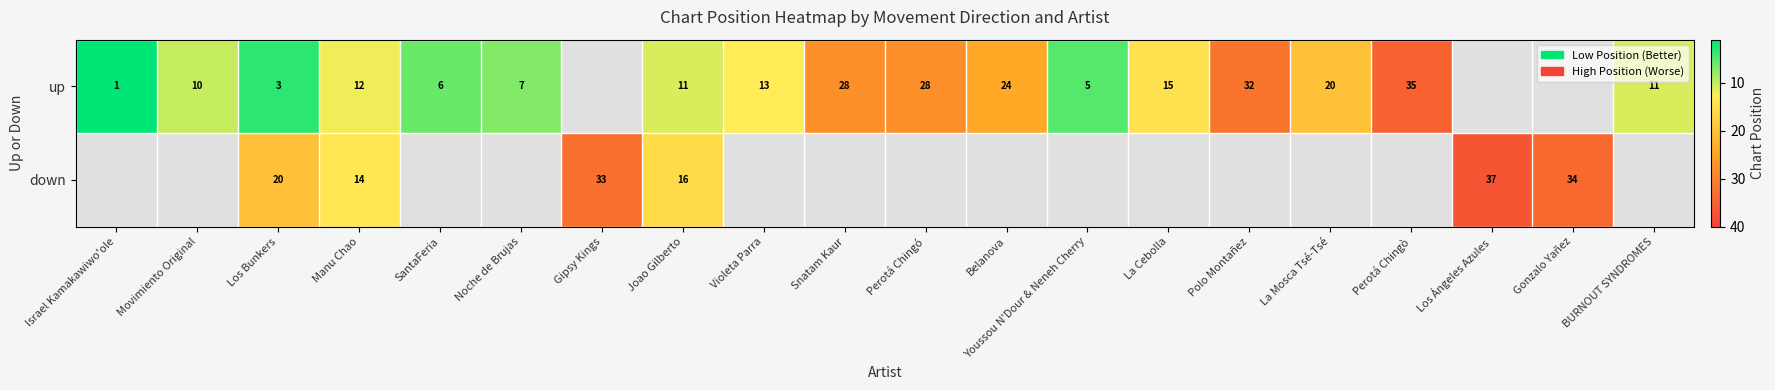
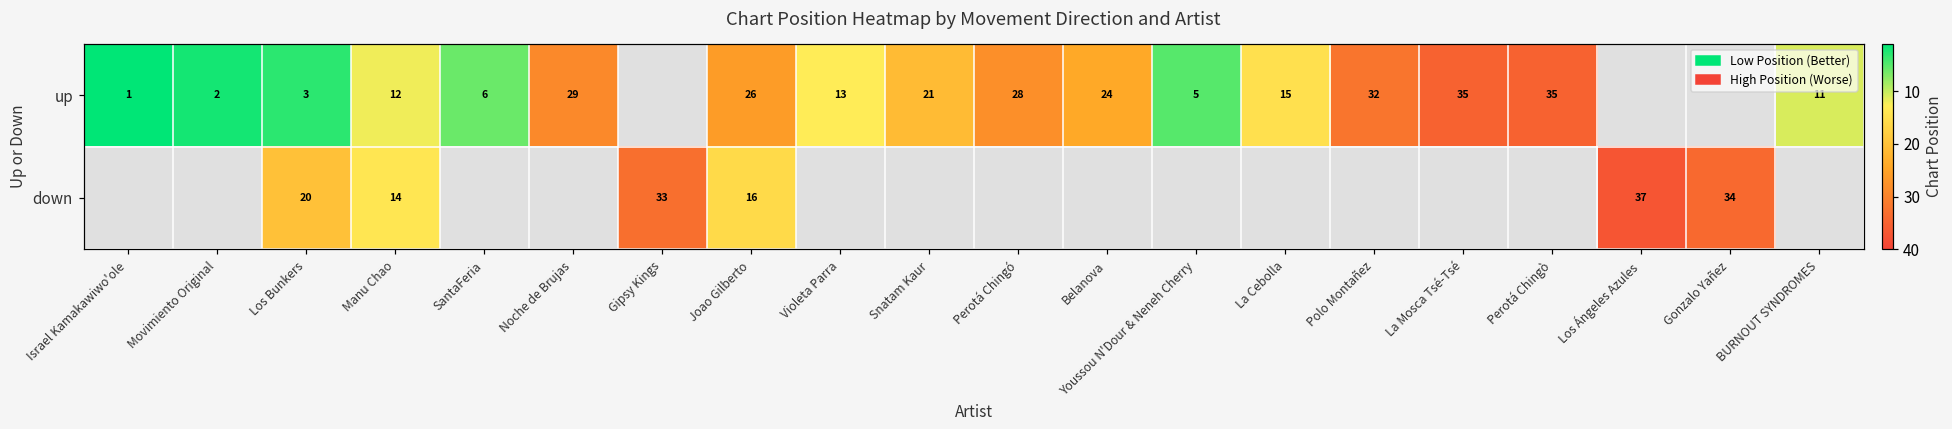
up, Movimiento Original: 10 -> 2
up, Noche de Brujas: 7 -> 29
up, Joao Gilberto: 11 -> 26
up, Snatam Kaur: 28 -> 21
up, La Mosca Tsé-Tsé: 20 -> 35
